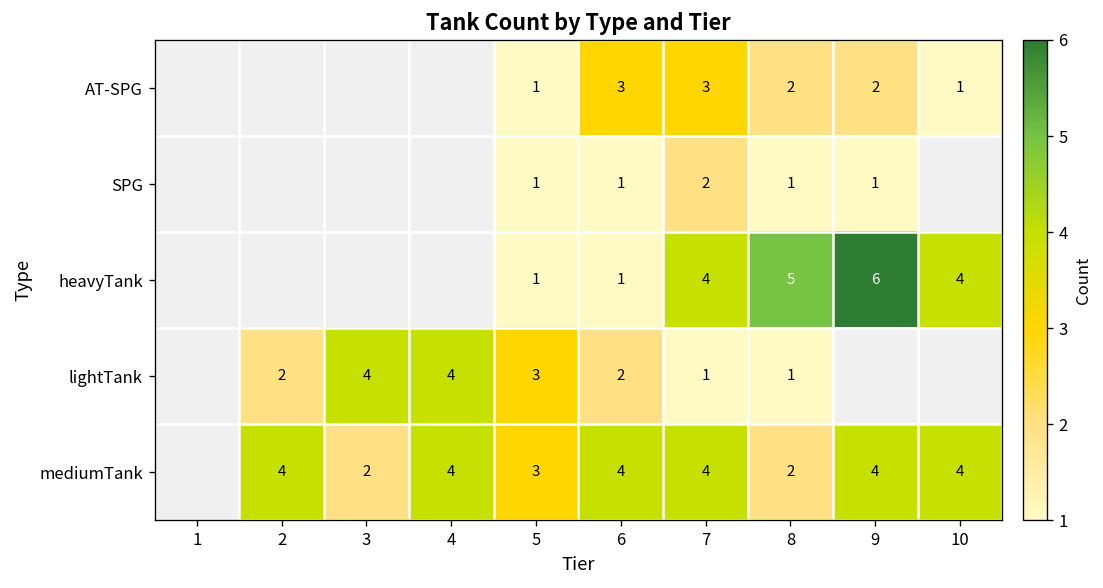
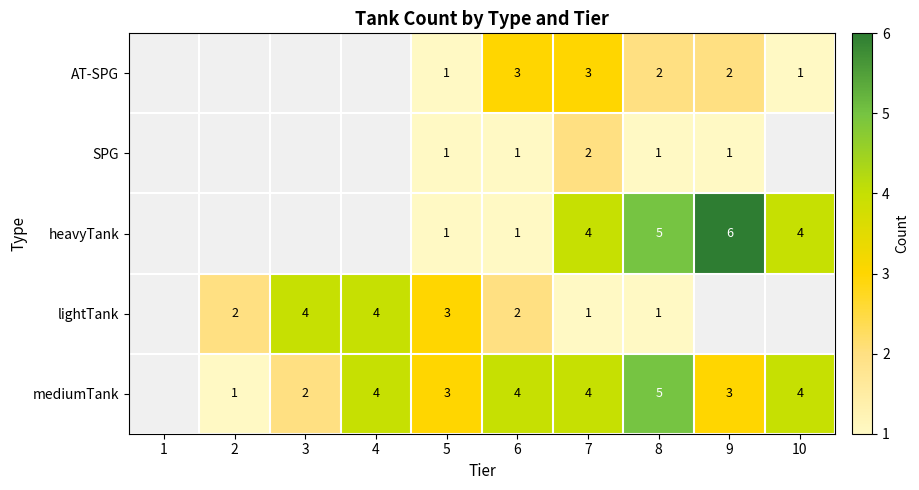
mediumTank, 2: 4 -> 1
mediumTank, 8: 2 -> 5
mediumTank, 9: 4 -> 3
